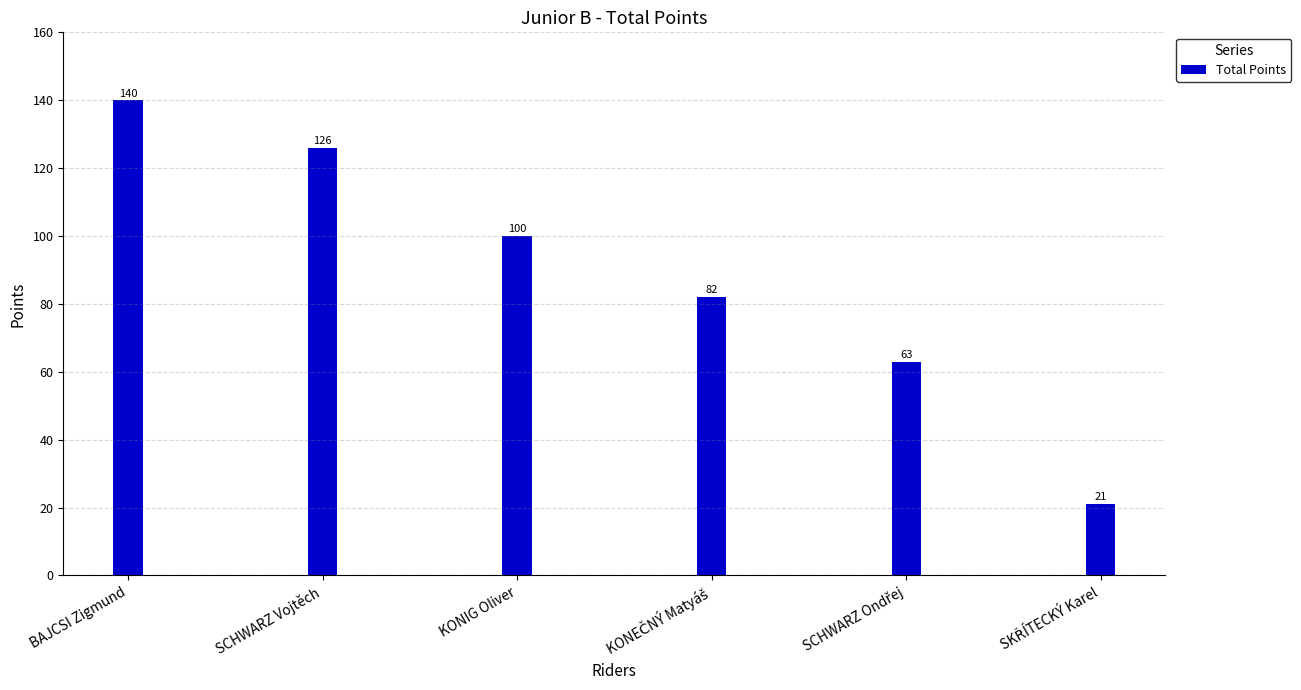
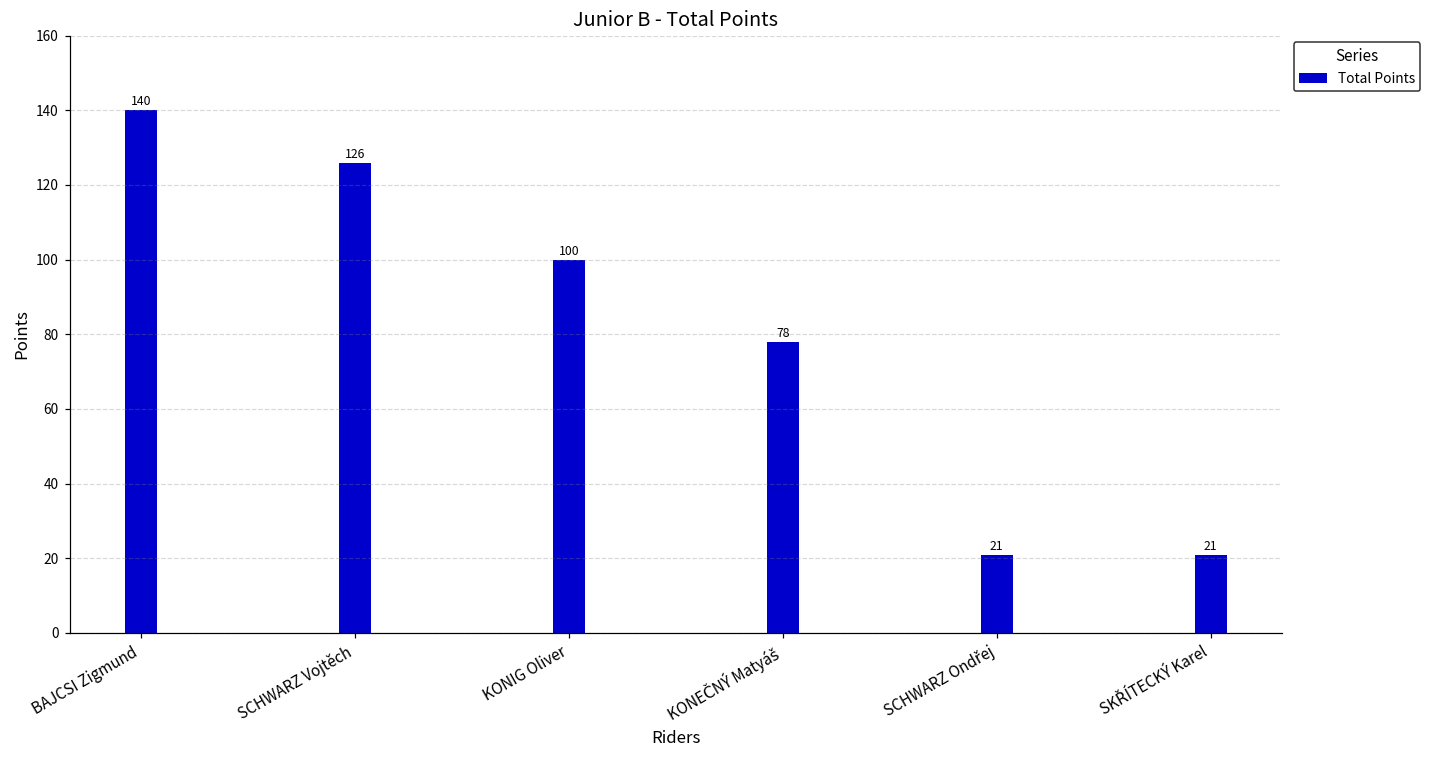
KONEČNÝ Matyáš: 82 -> 78
SCHWARZ Ondřej: 63 -> 21
